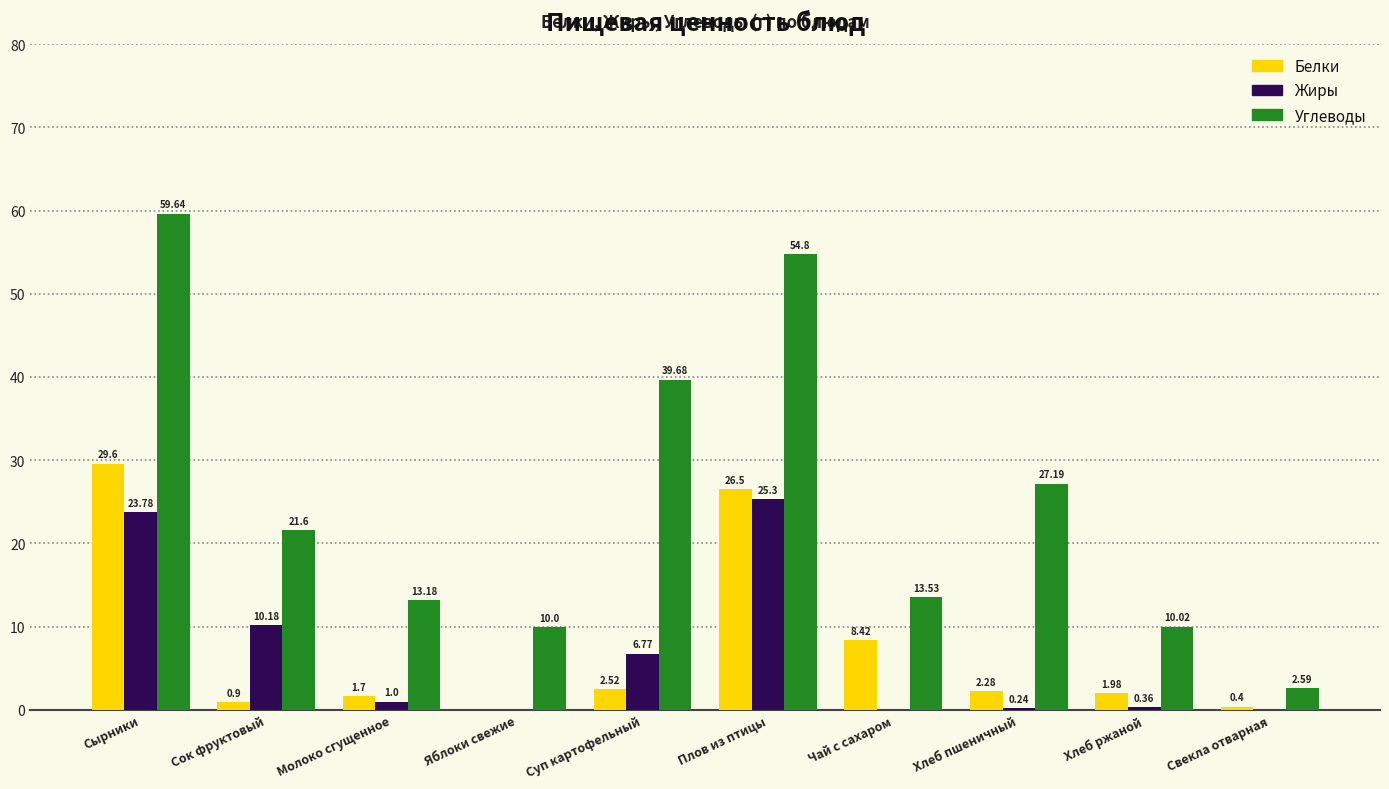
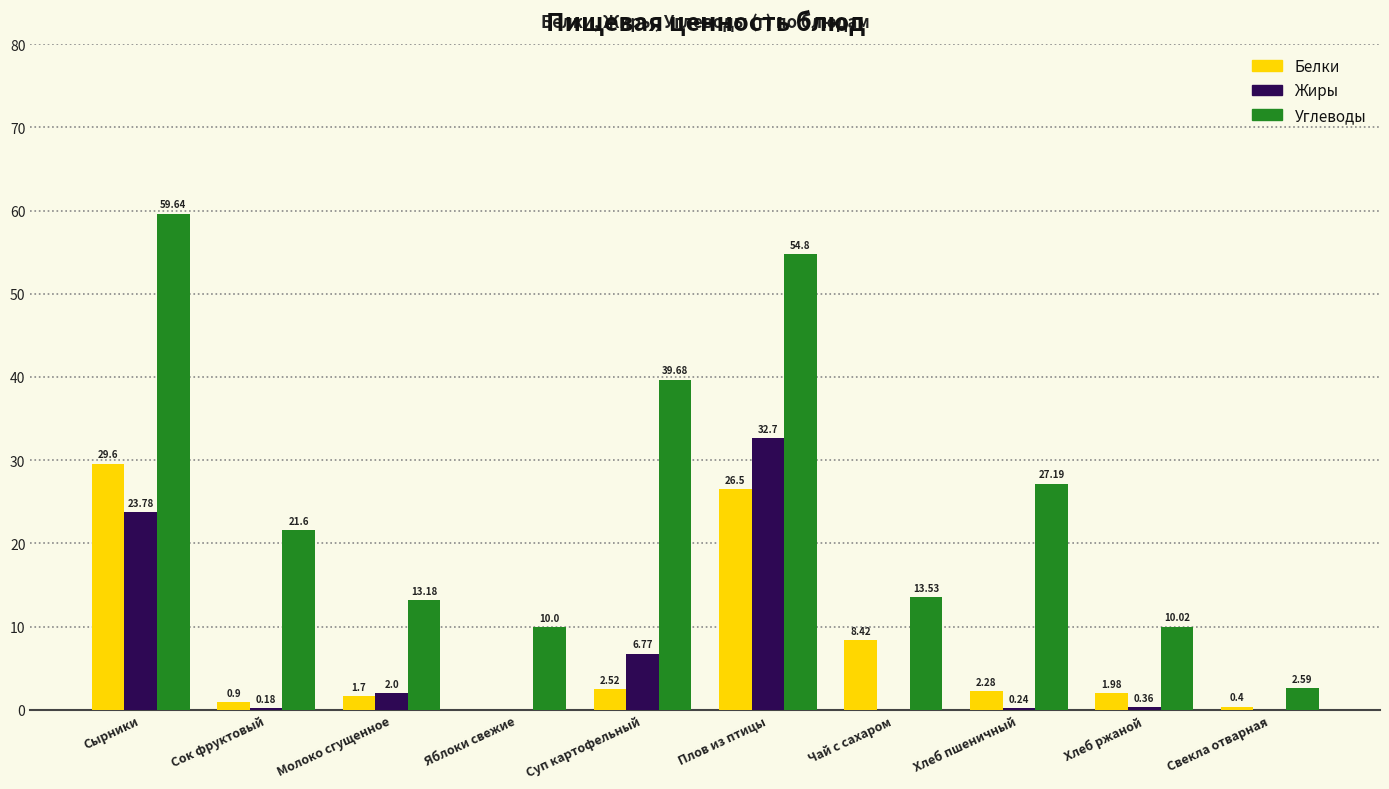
Жиры, Сок фруктовый: 10.18 -> 0.18
Жиры, Молоко сгущенное: 1.0 -> 2.0
Жиры, Плов из птицы: 25.3 -> 32.7
